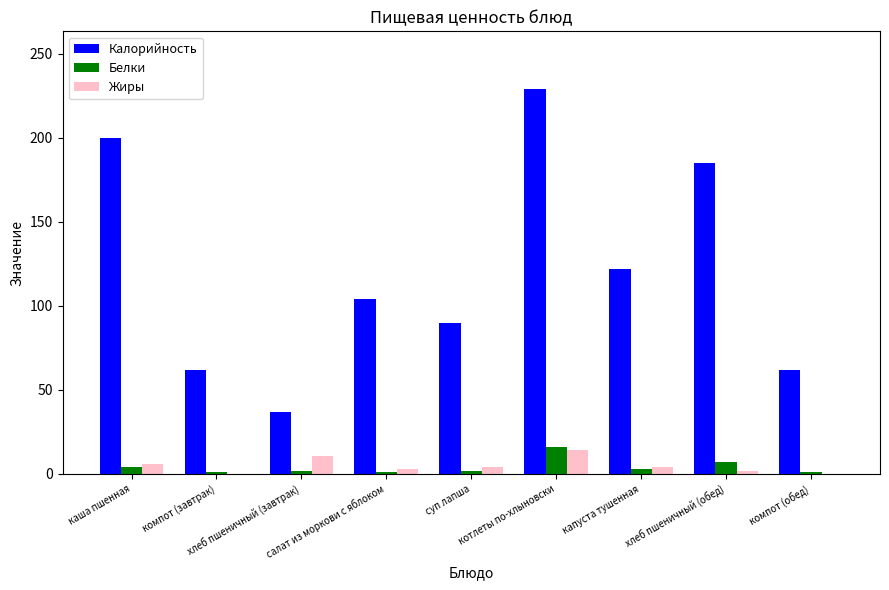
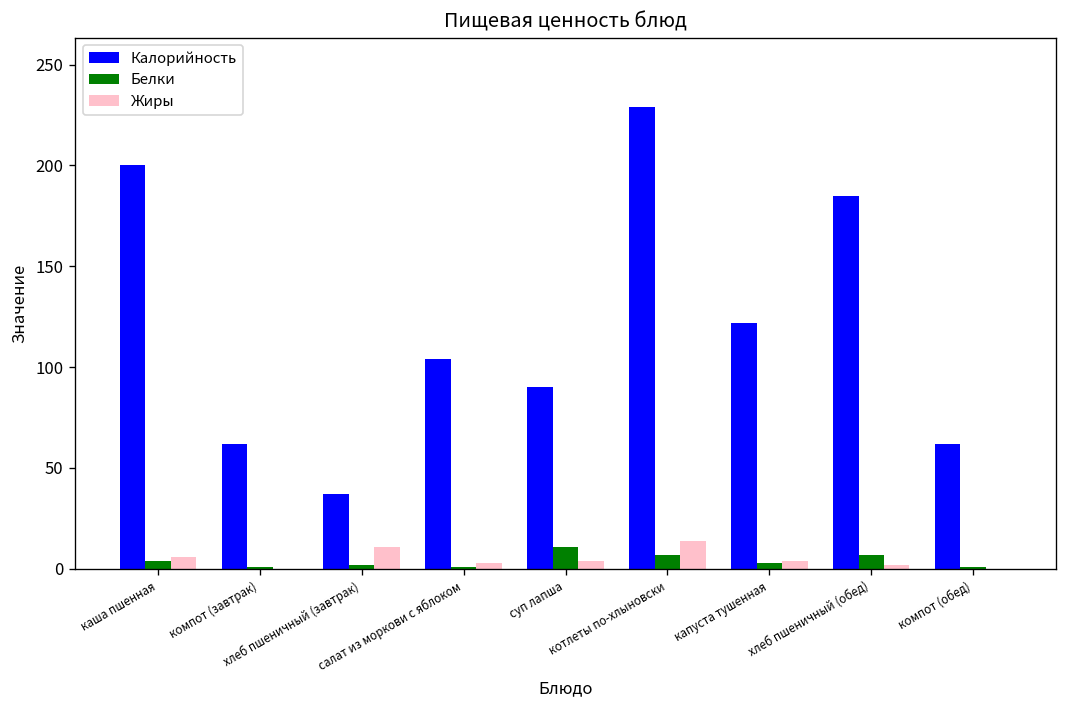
Белки, суп лапша: 2 -> 11
Белки, котлеты по-хлыновски: 16 -> 7
